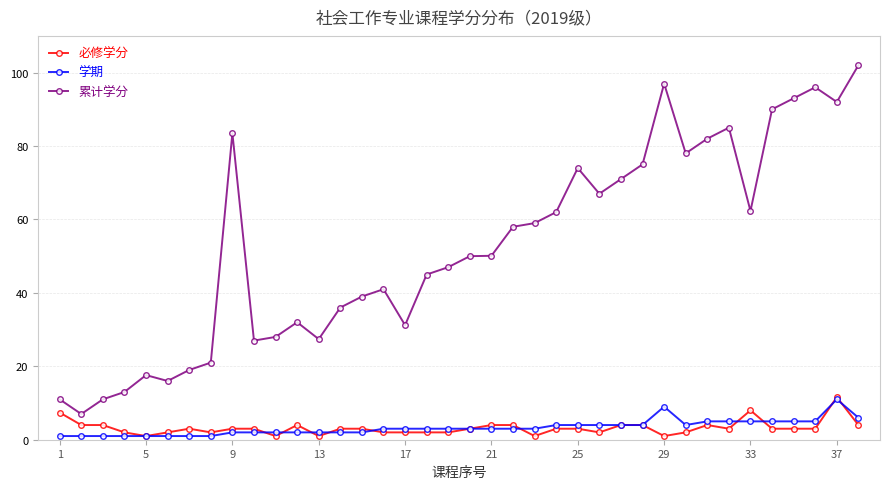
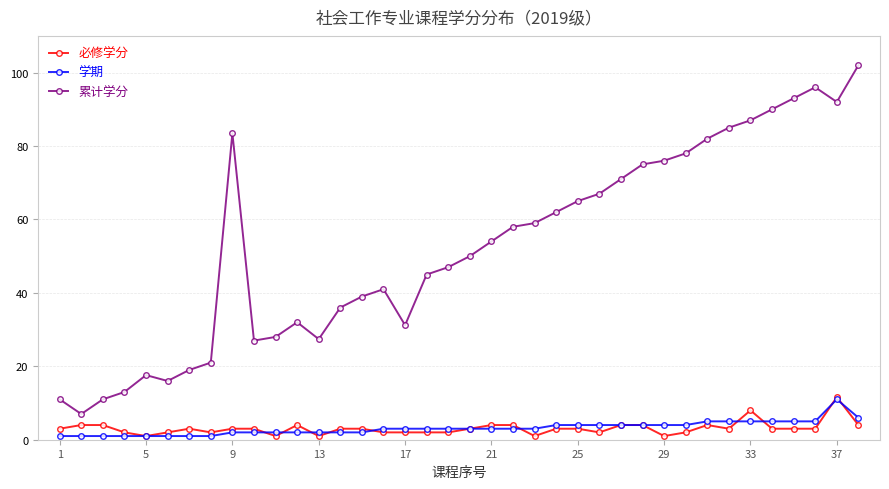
必修学分, 1: 7 -> 3
累计学分, 21: 50 -> 54
累计学分, 25: 74 -> 65
学期, 29: 9 -> 4
累计学分, 29: 97 -> 76
累计学分, 33: 62 -> 87
